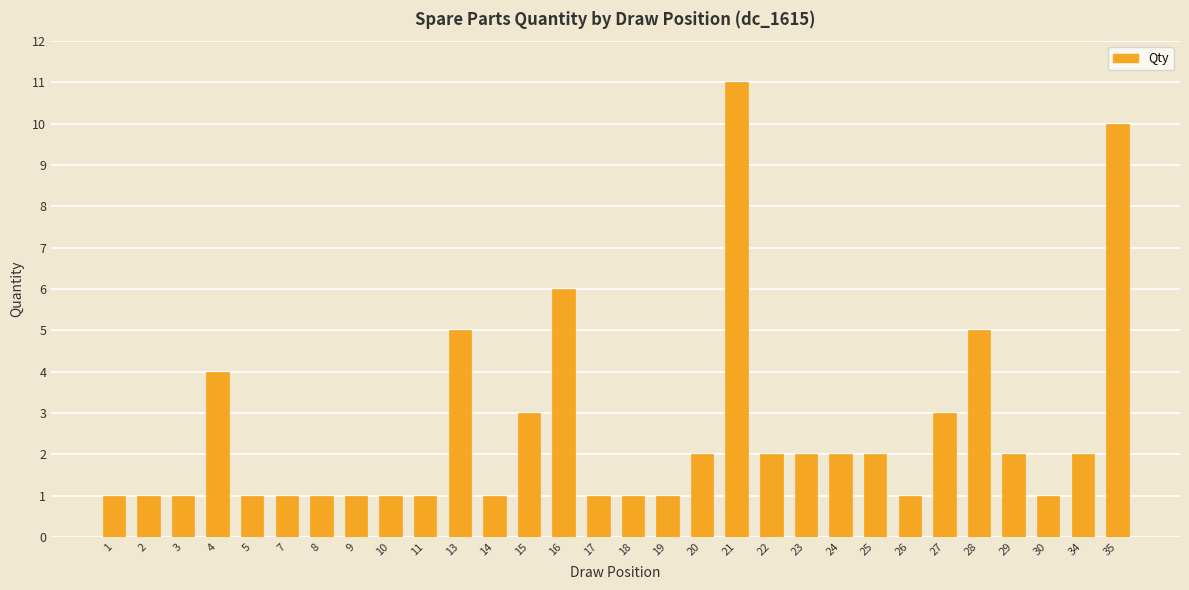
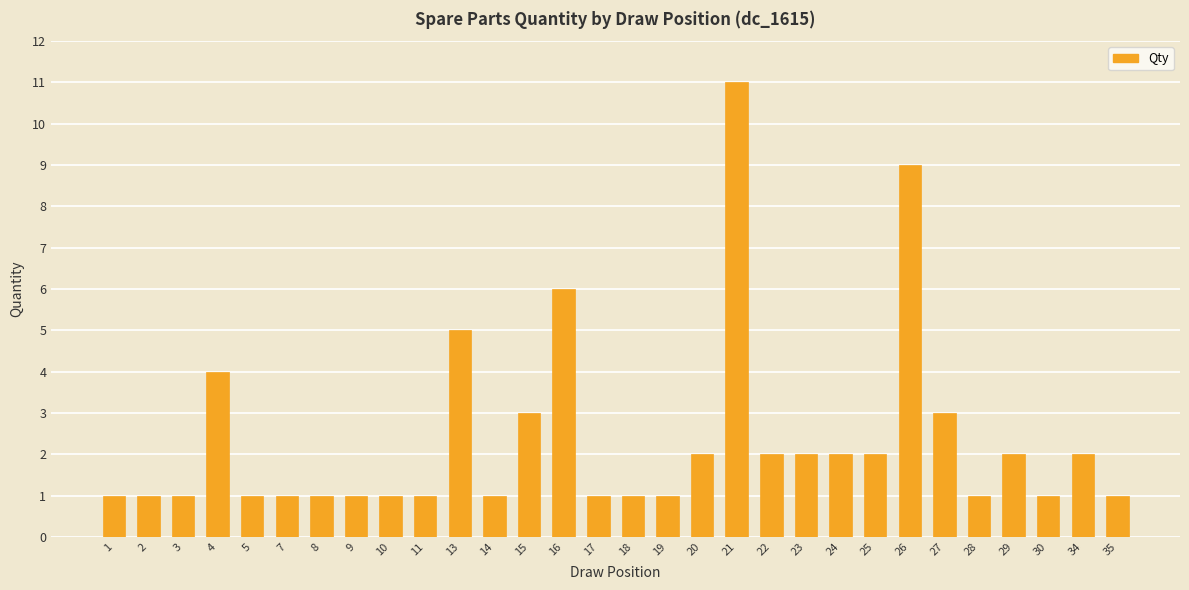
26: 1 -> 9
28: 5 -> 1
35: 10 -> 1
